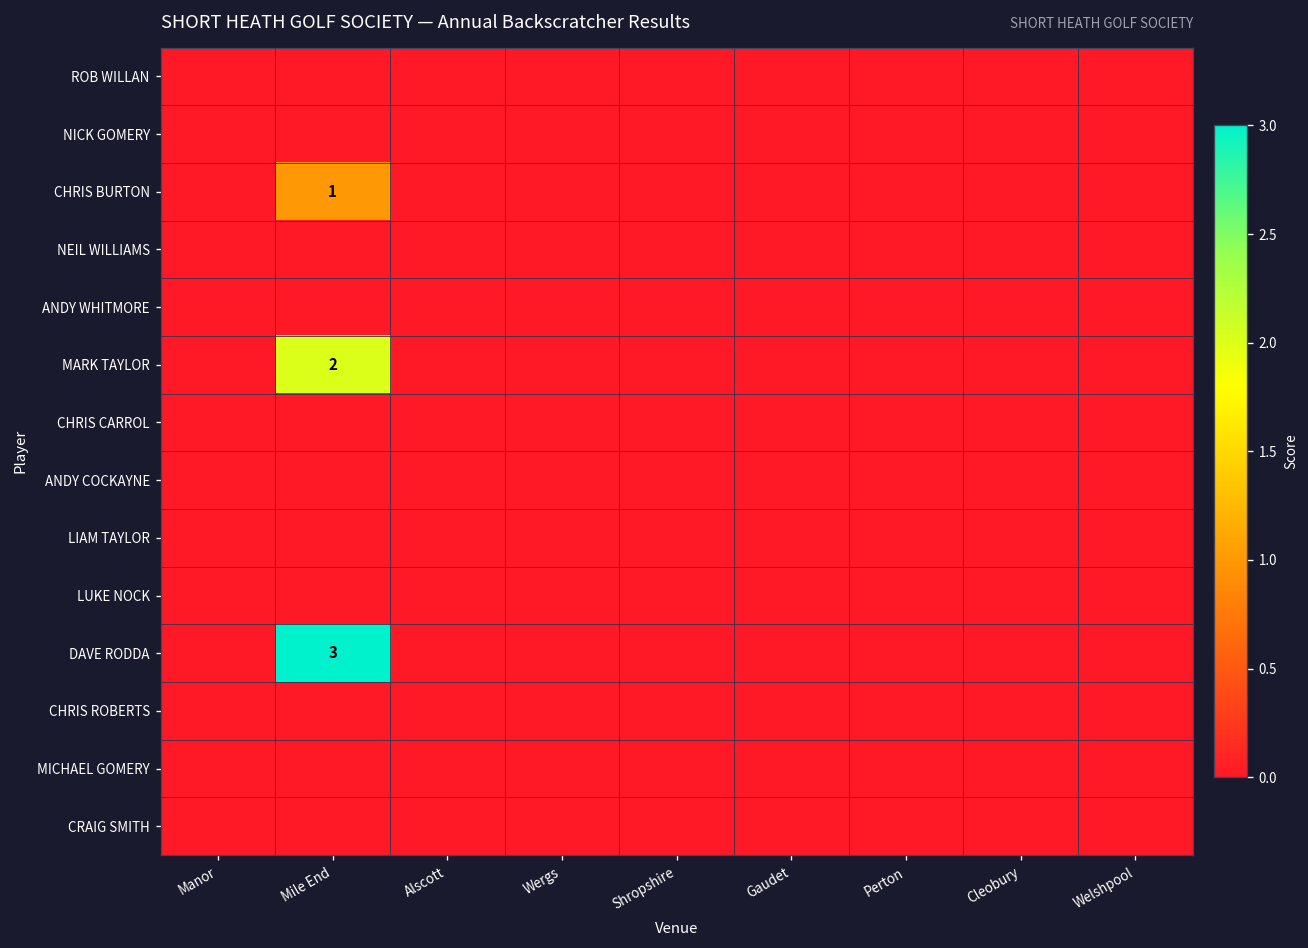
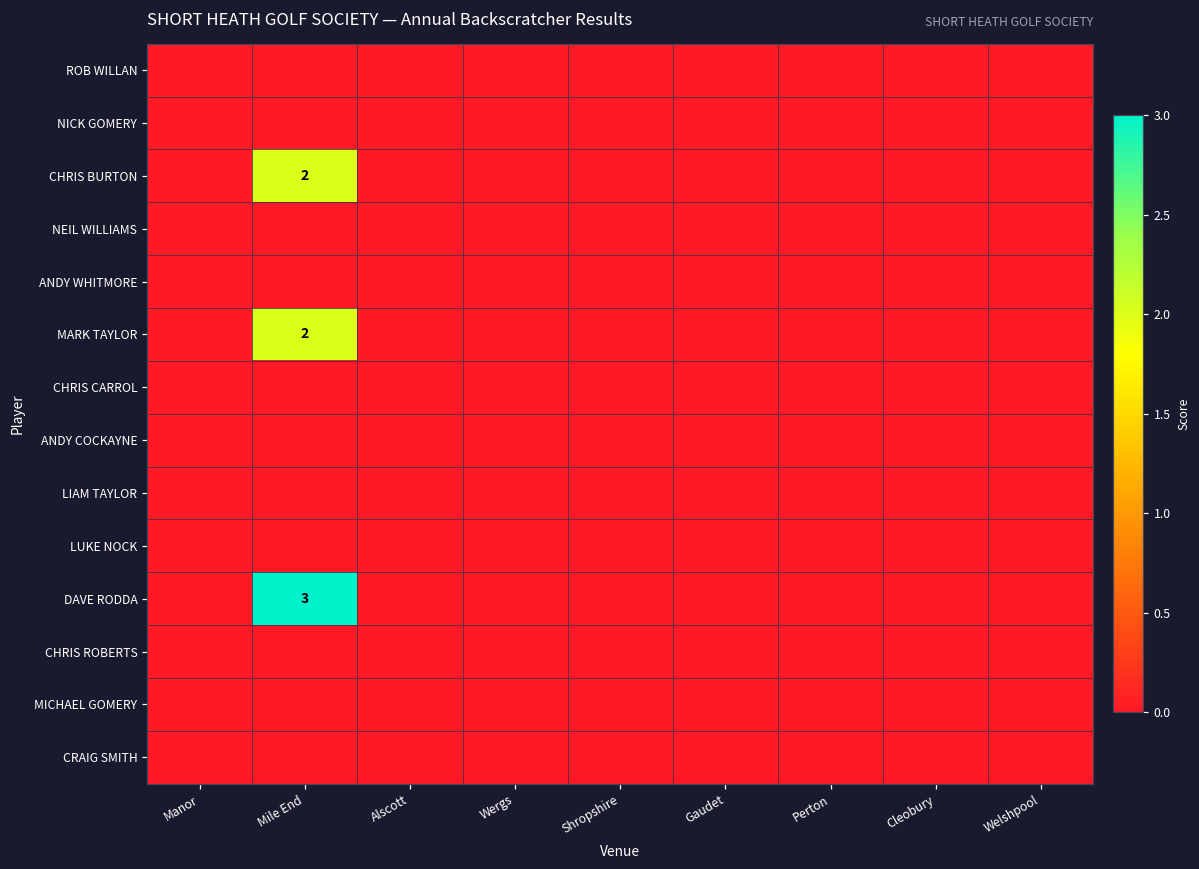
CHRIS BURTON, Mile End: 1 -> 2
